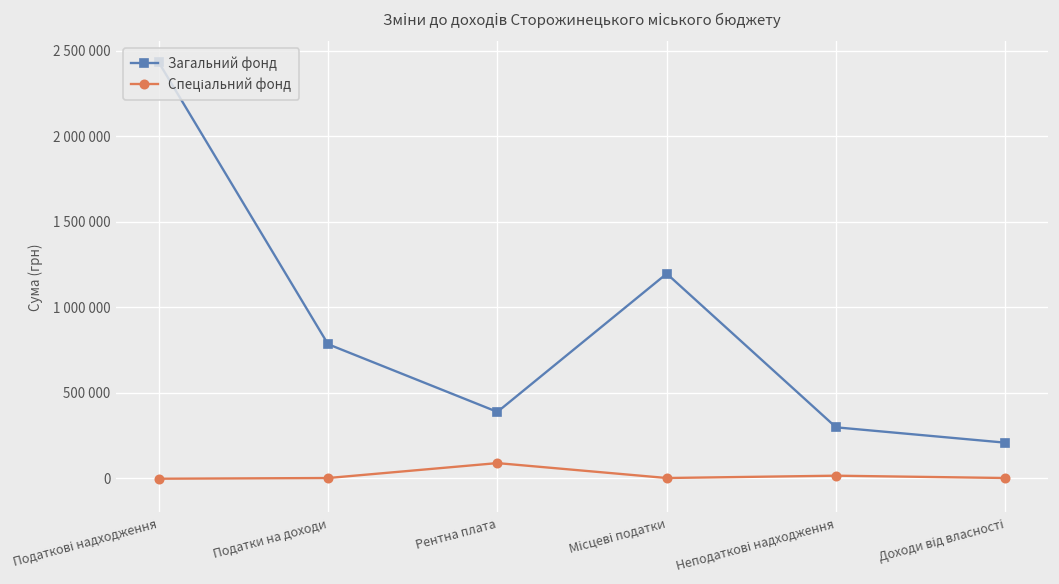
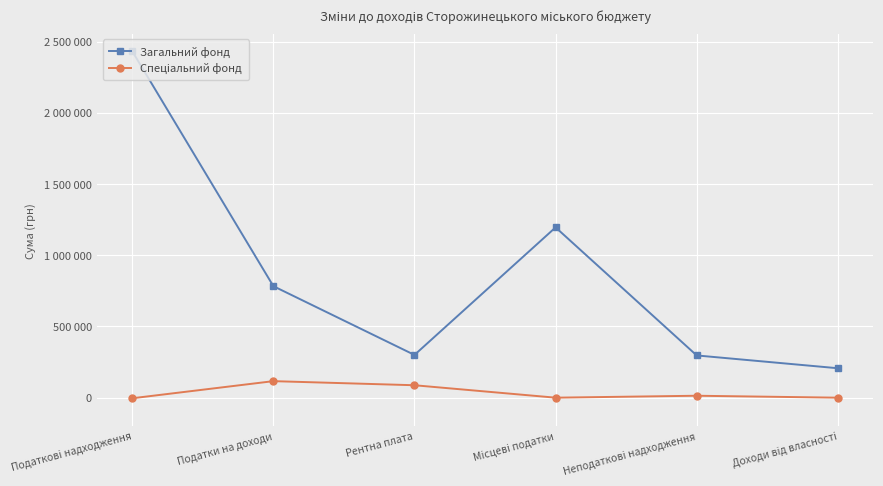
Спеціальний фонд, Податки на доходи: 0 -> 120000
Загальний фонд, Рентна плата: 390000 -> 300000
